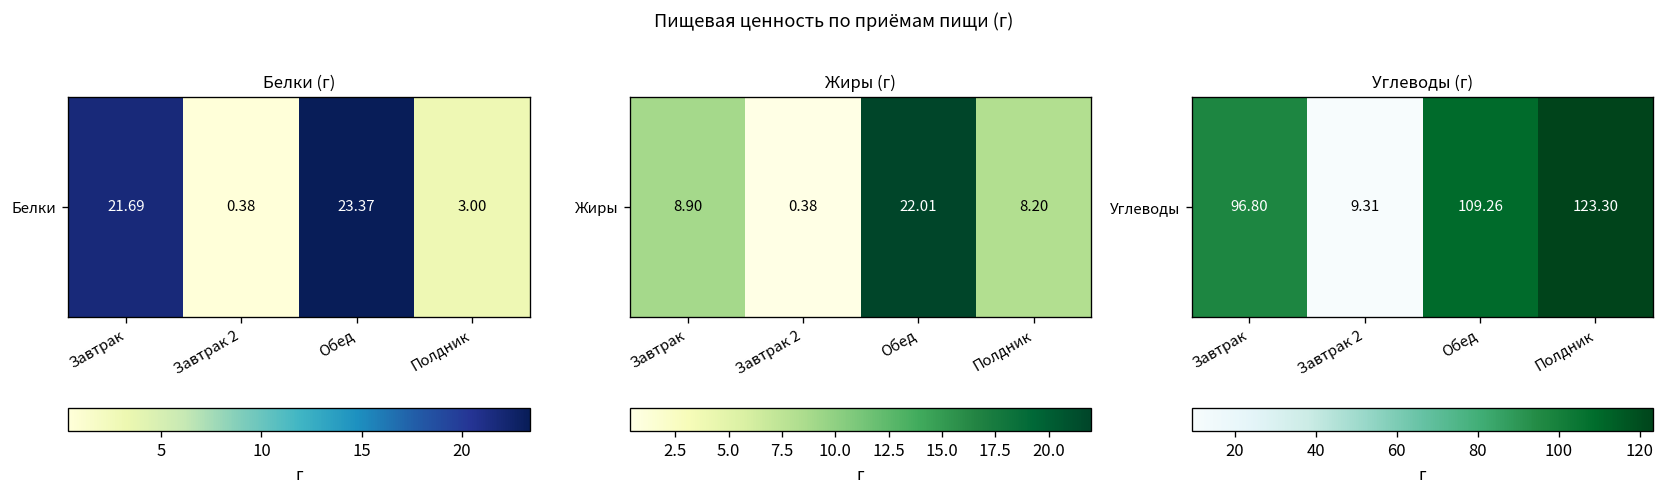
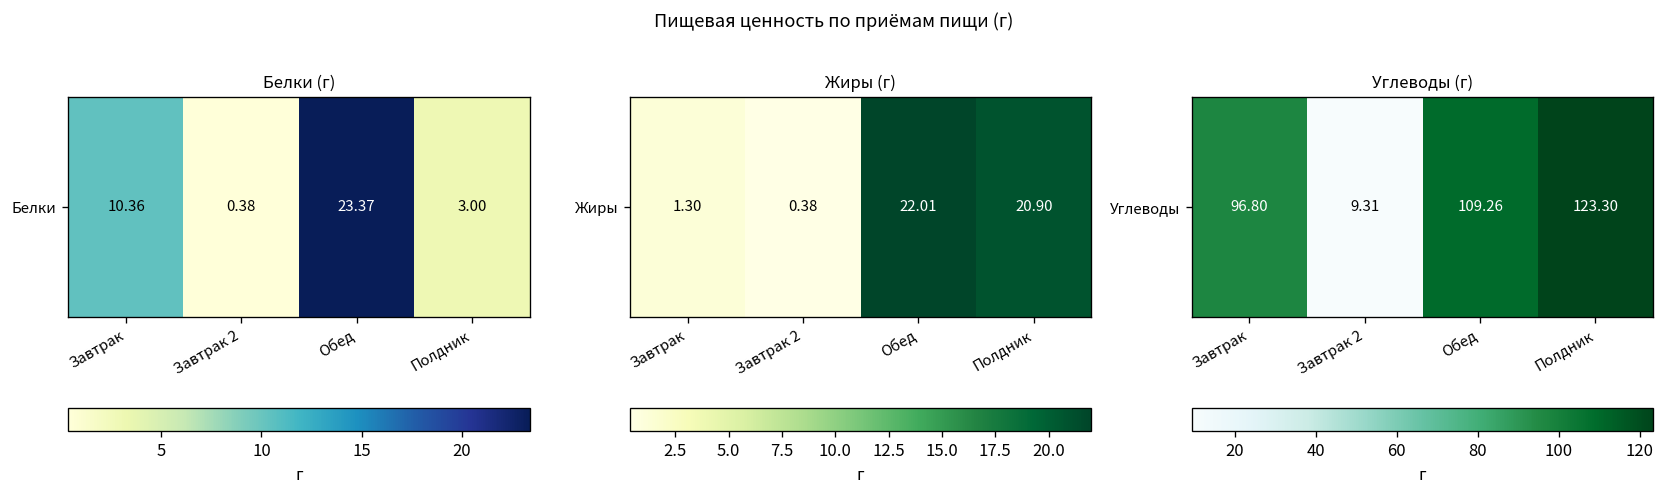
Белки (г), Белки, Завтрак: 21.69 -> 10.36
Жиры (г), Жиры, Завтрак: 8.90 -> 1.30
Жиры (г), Жиры, Полдник: 8.20 -> 20.90
